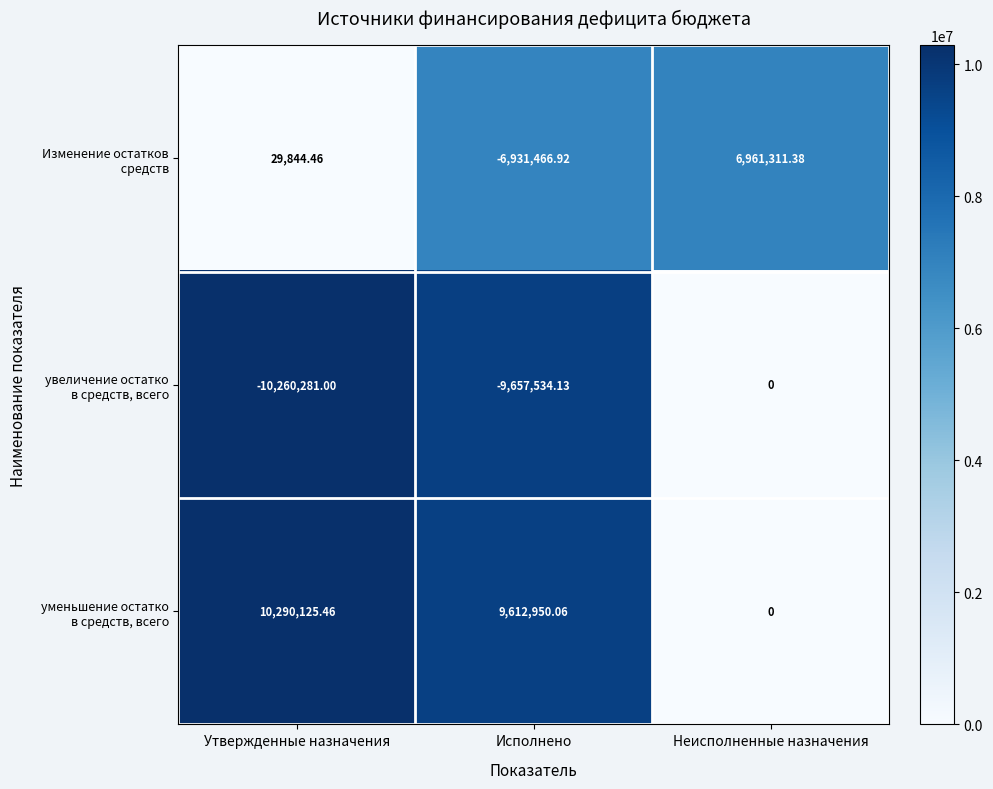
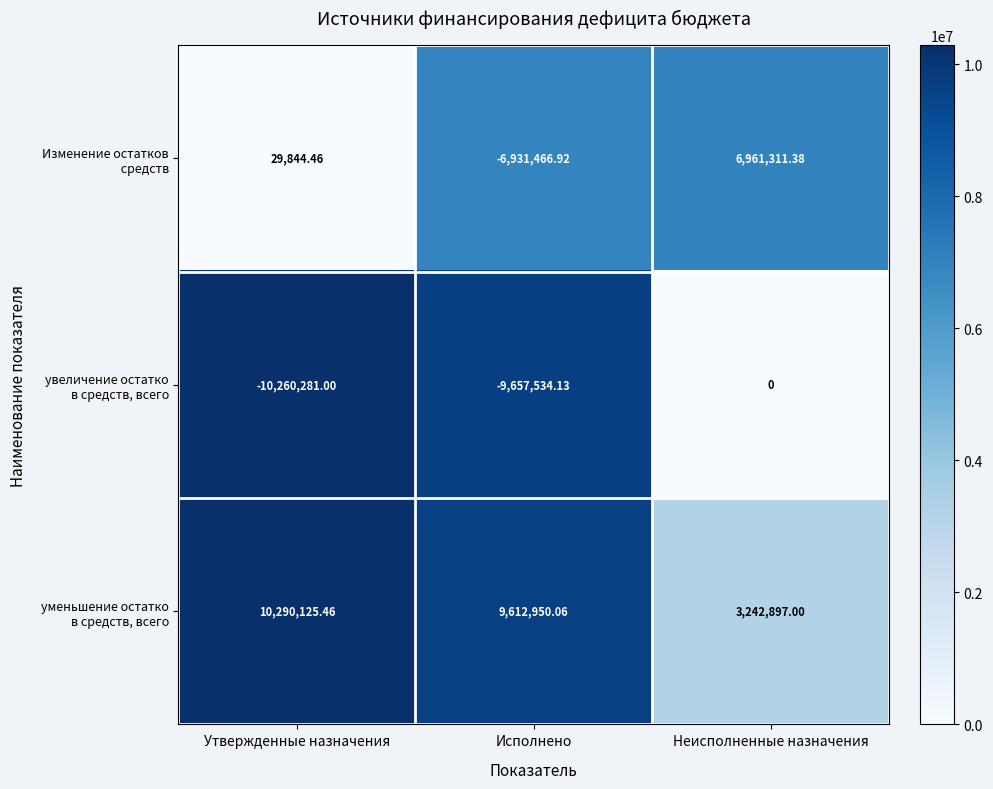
уменьшение остатко в средств, всего, Неисполненные назначения: 0 -> 3,242,897.00
